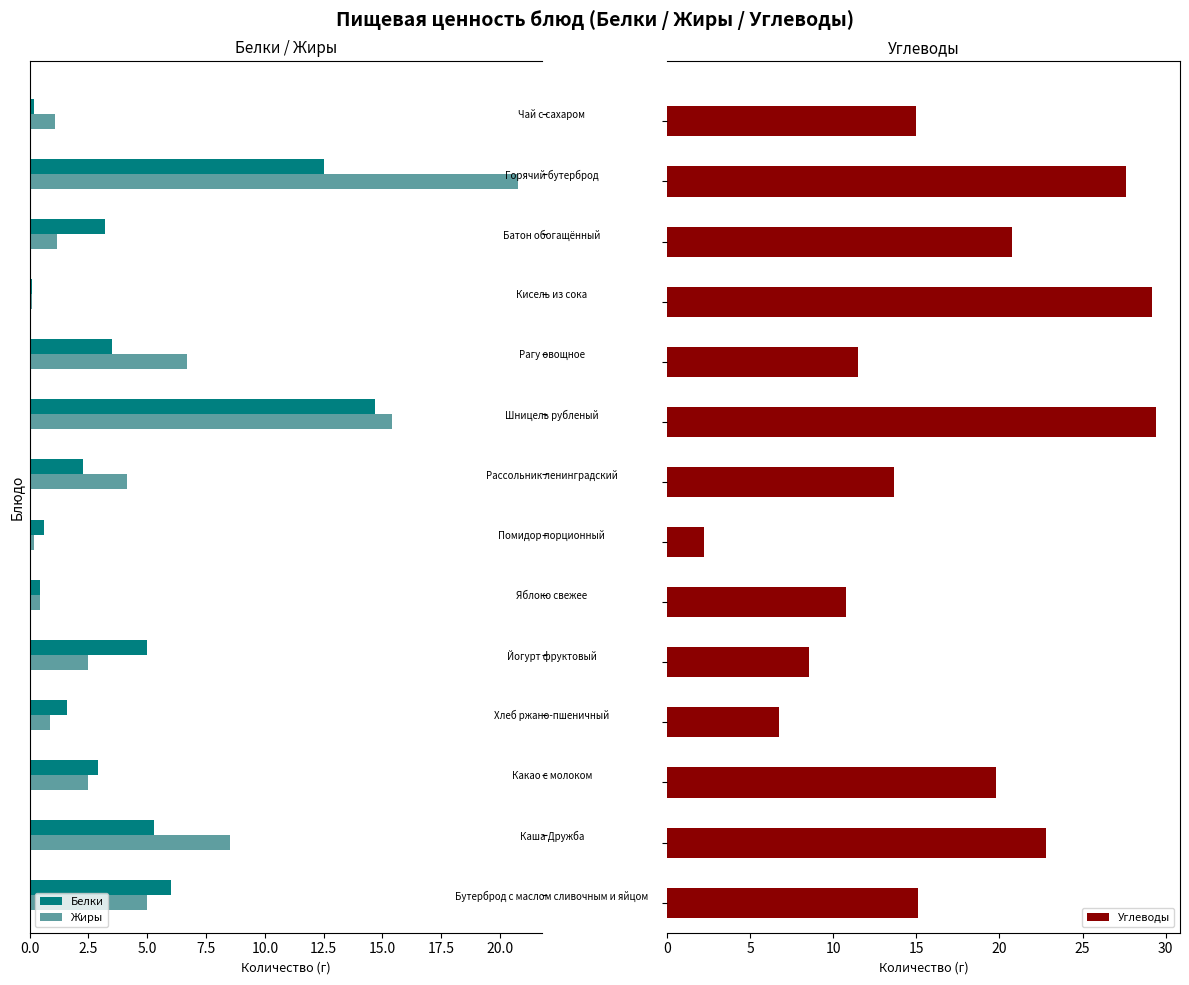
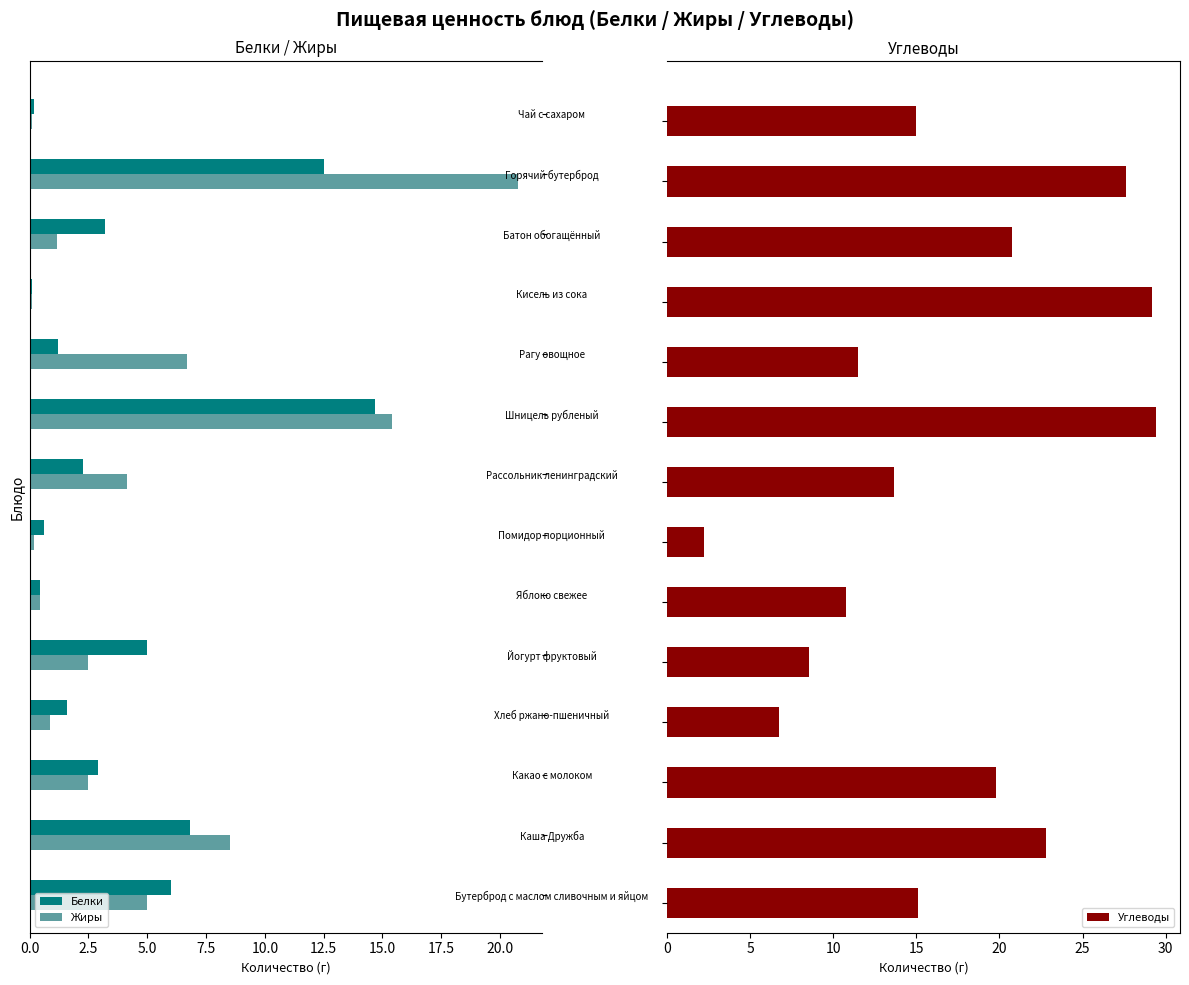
Белки / Жиры, Жиры, Чай с сахаром: 1.1 -> 0.1
Белки / Жиры, Белки, Рагу овощное: 3.5 -> 1.2
Белки / Жиры, Белки, Каша Дружба: 5.3 -> 6.8
